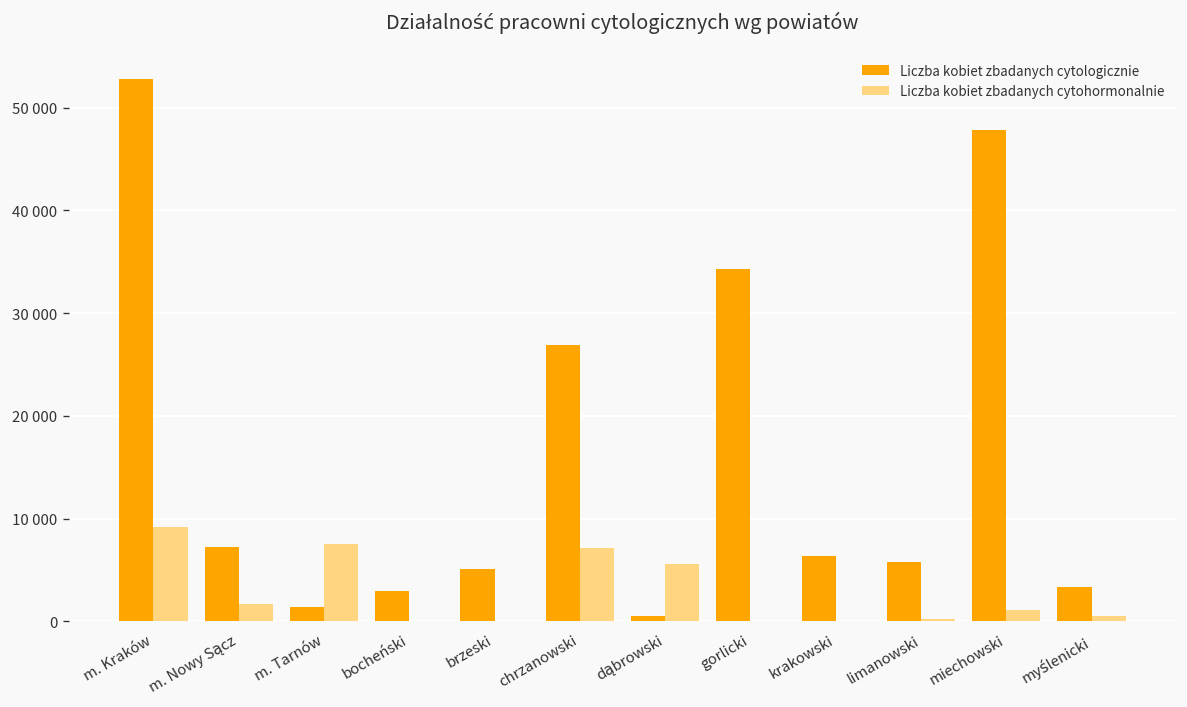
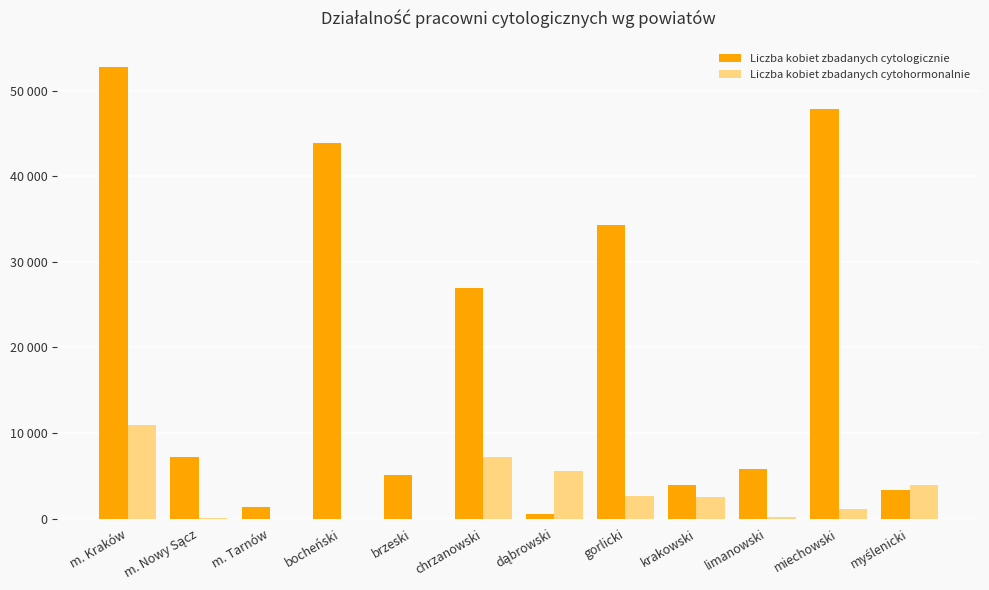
Liczba kobiet zbadanych cytohormonalnie, m. Kraków: 9000 -> 11000
Liczba kobiet zbadanych cytohormonalnie, m. Nowy Sącz: 2000 -> 0
Liczba kobiet zbadanych cytohormonalnie, m. Tarnów: 8000 -> 0
Liczba kobiet zbadanych cytologicznie, bocheński: 3000 -> 44000
Liczba kobiet zbadanych cytohormonalnie, gorlicki: 0 -> 3000
Liczba kobiet zbadanych cytologicznie, krakowski: 6000 -> 4000
Liczba kobiet zbadanych cytohormonalnie, krakowski: 0 -> 2000
Liczba kobiet zbadanych cytohormonalnie, myślenicki: 0 -> 4000
